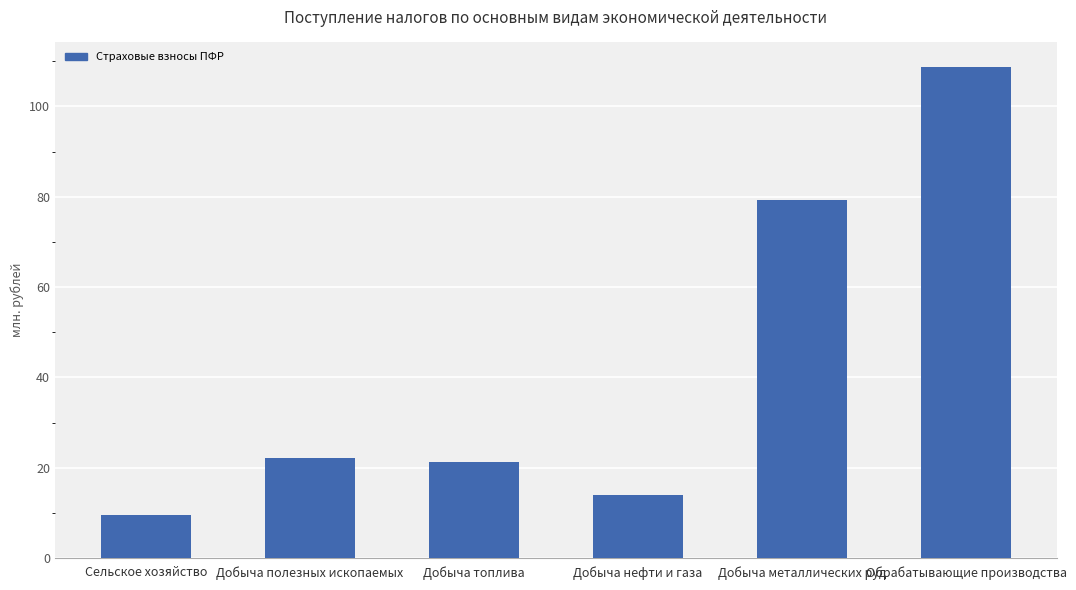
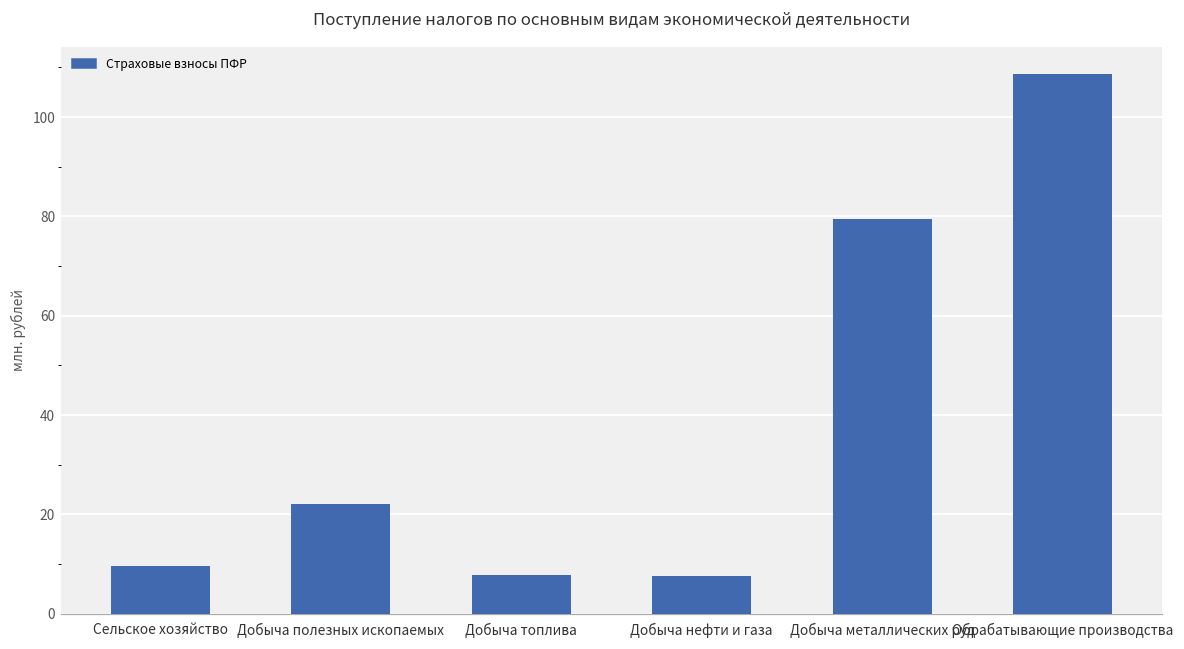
Добыча топлива: 21 -> 8
Добыча нефти и газа: 14 -> 8
